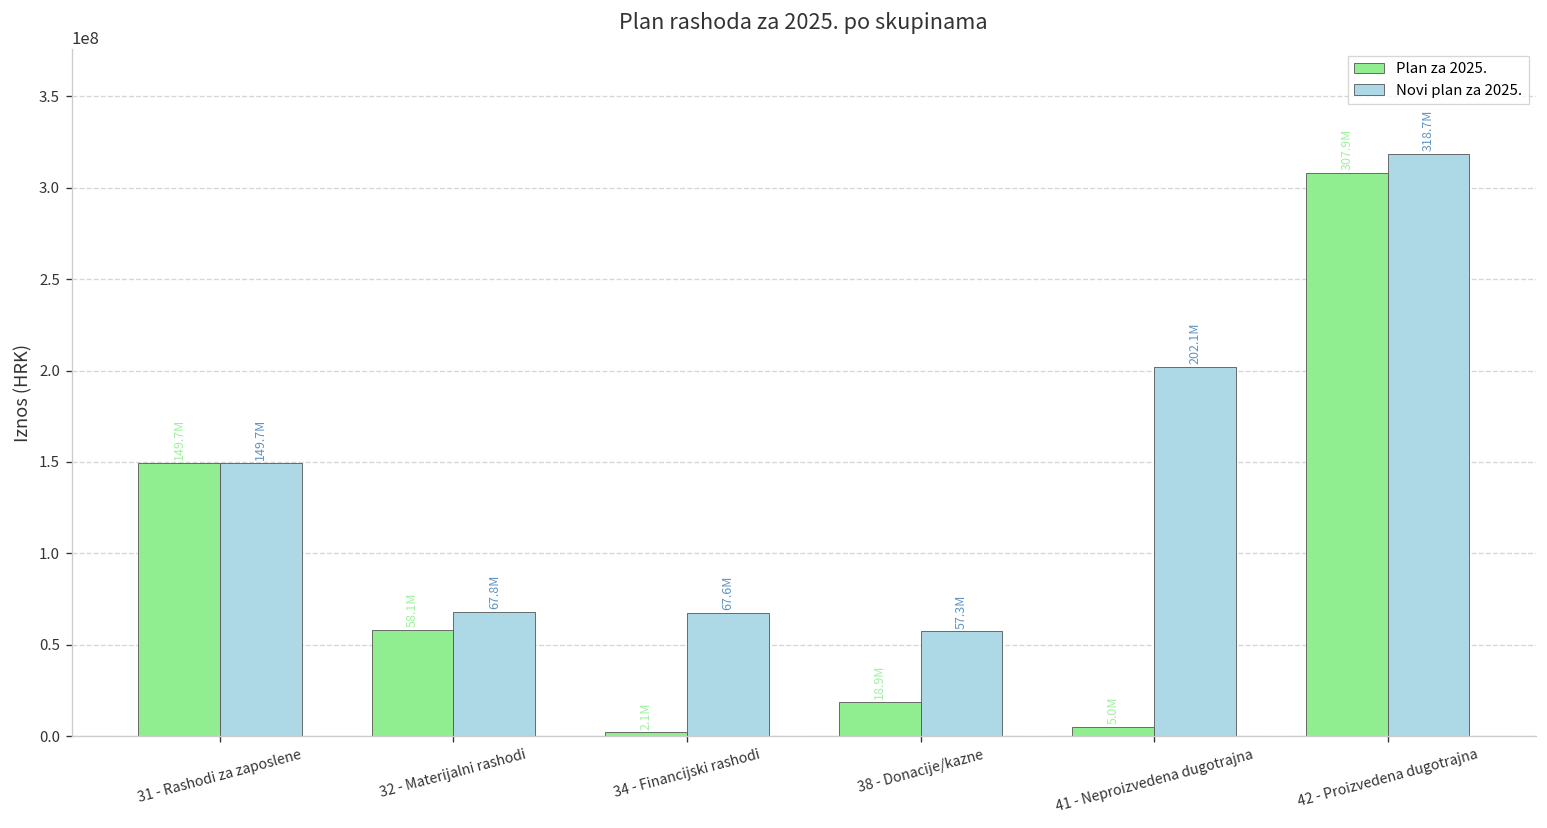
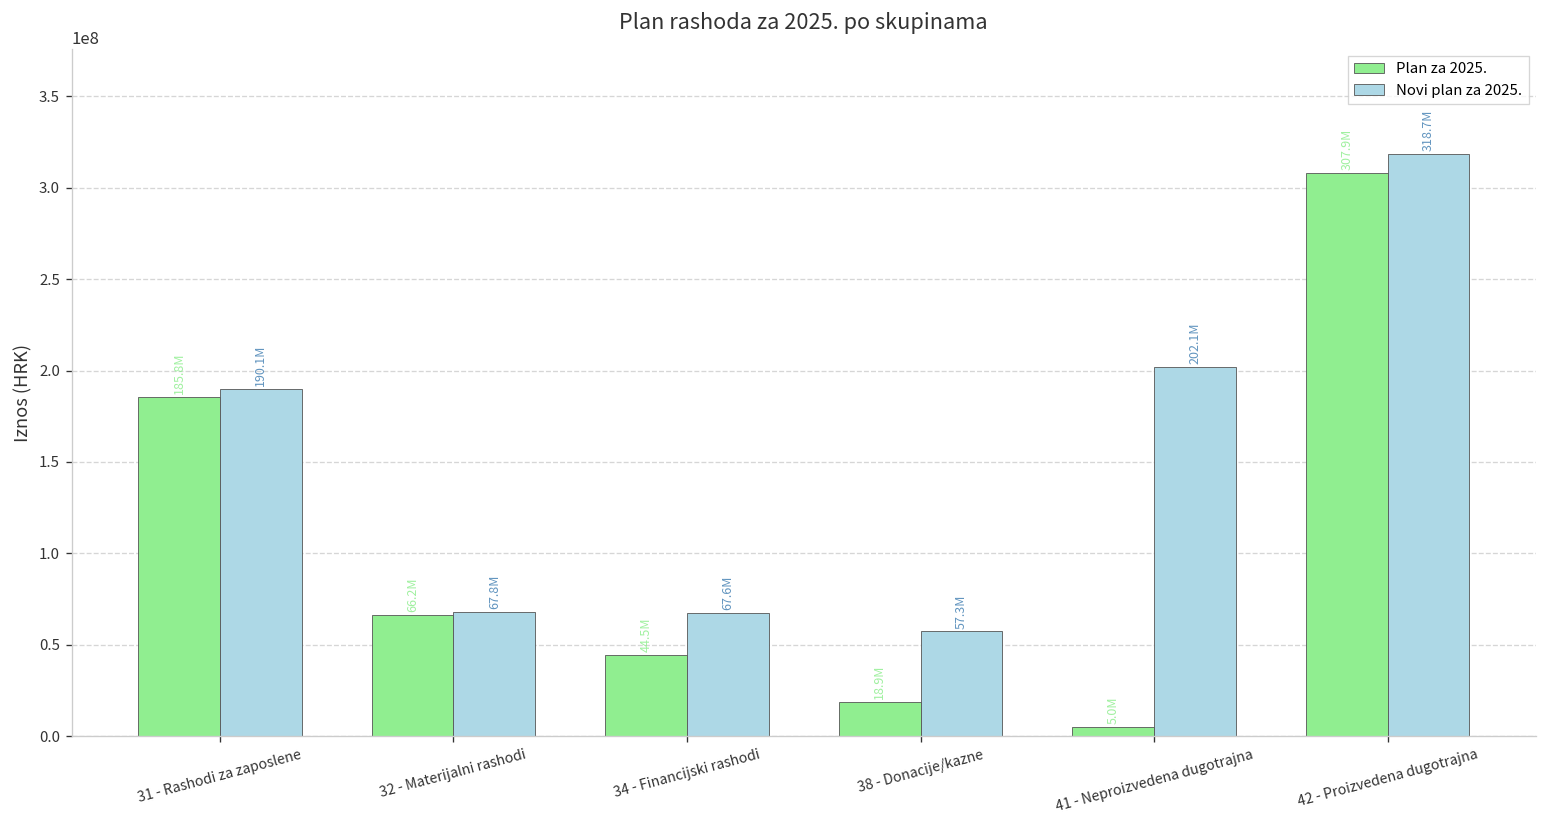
Plan za 2025., 31 - Rashodi za zaposlene: 149.7M -> 185.8M
Novi plan za 2025., 31 - Rashodi za zaposlene: 149.7M -> 190.1M
Plan za 2025., 32 - Materijalni rashodi: 58.1M -> 66.2M
Plan za 2025., 34 - Financijski rashodi: 2.1M -> 44.5M
